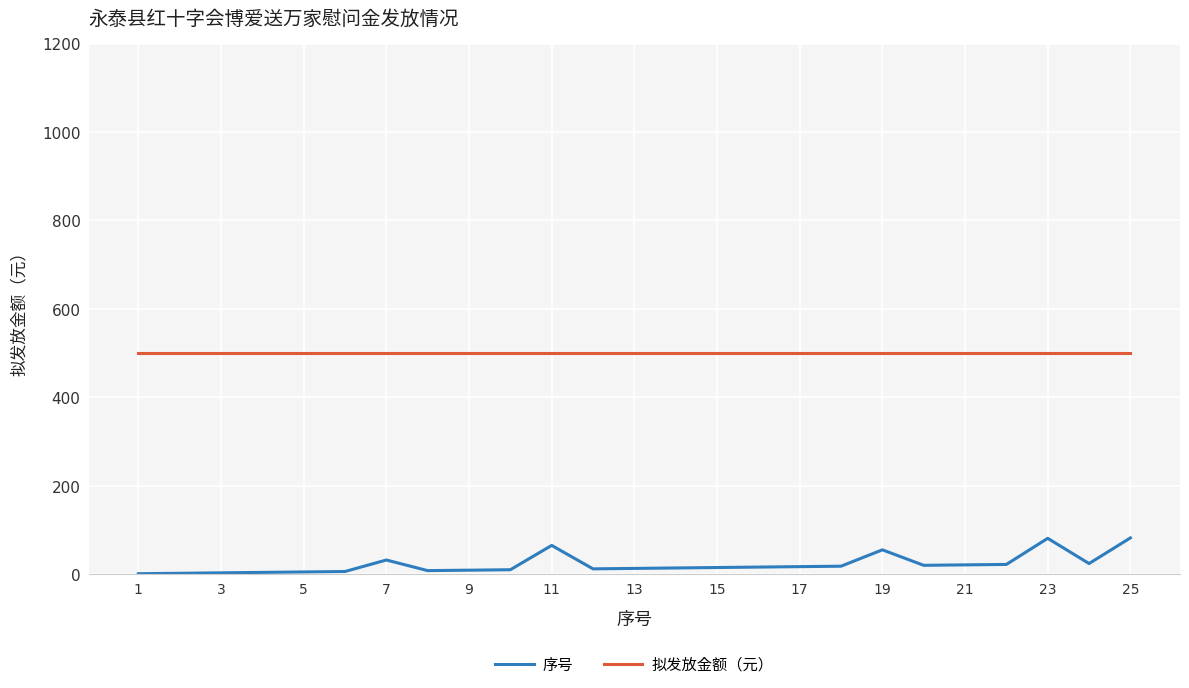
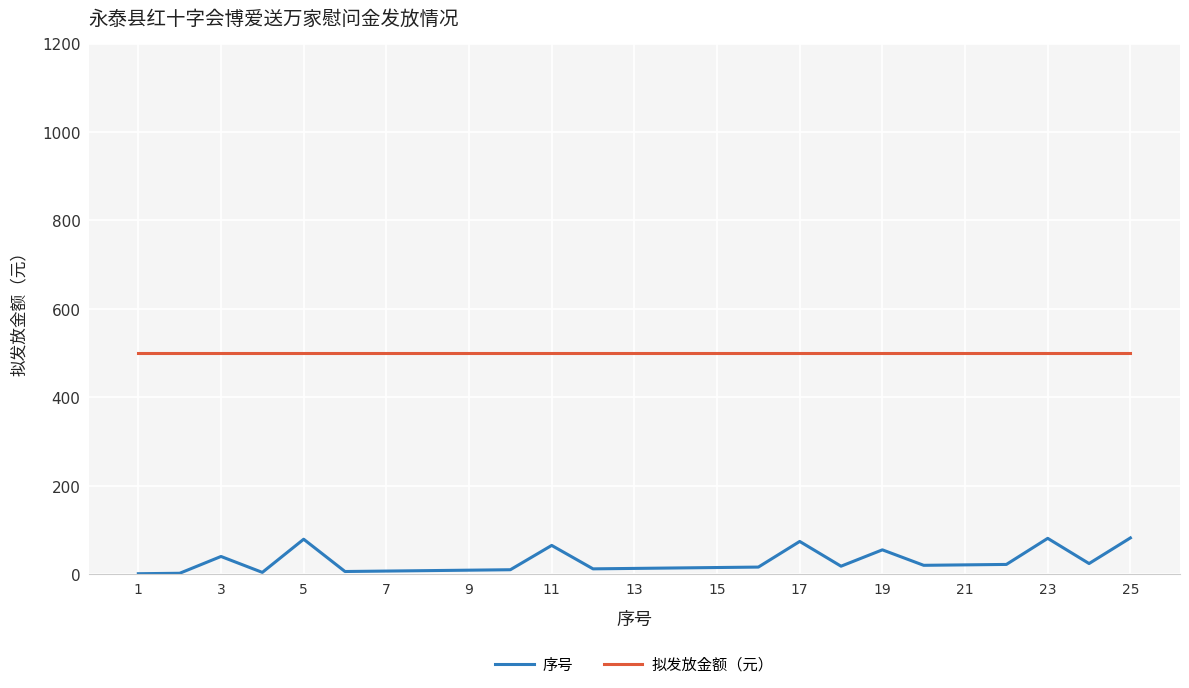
序号, 3: 0 -> 40
序号, 5: 10 -> 80
序号, 7: 30 -> 10
序号, 17: 20 -> 70
